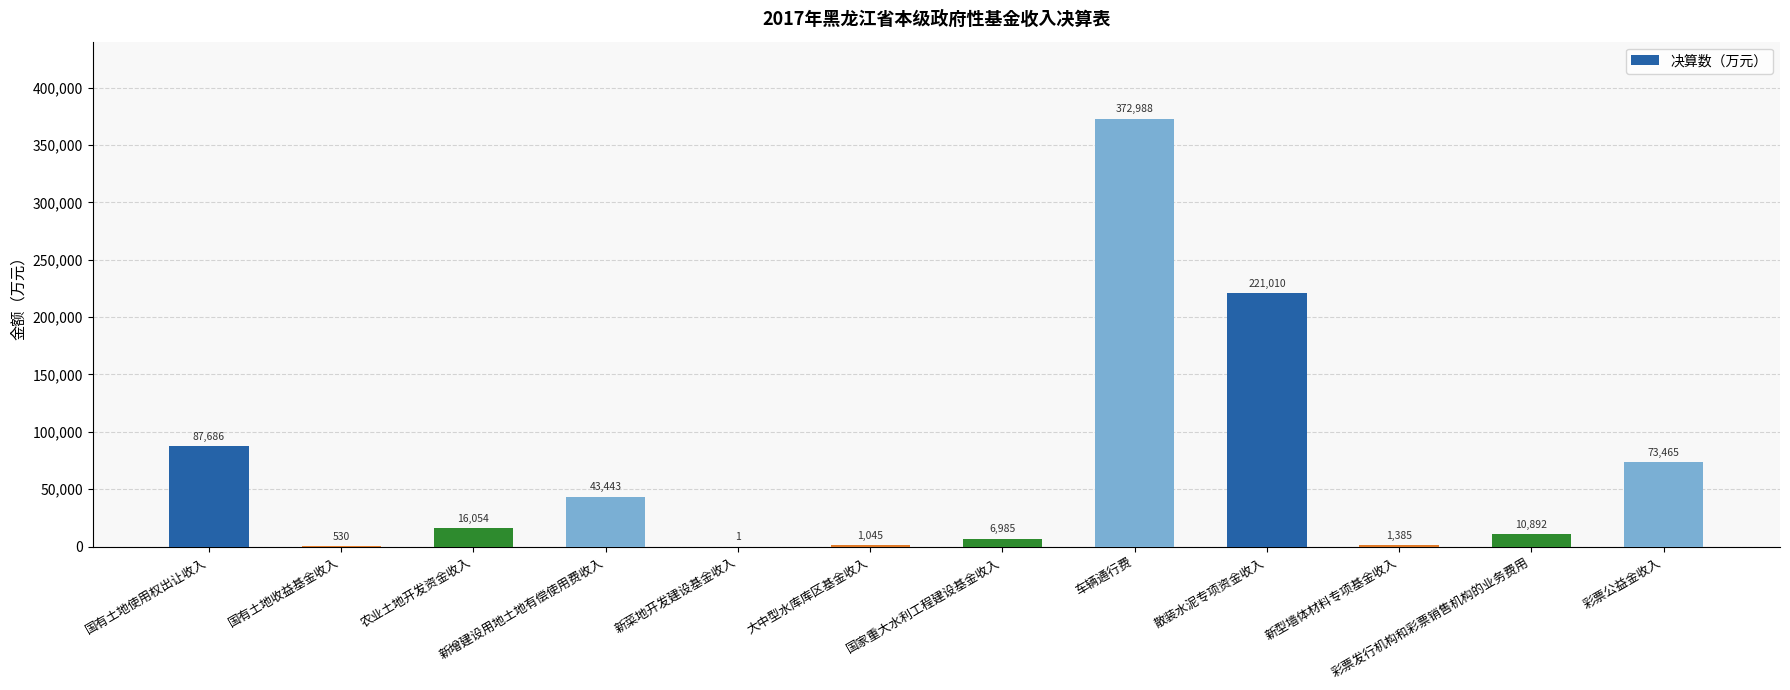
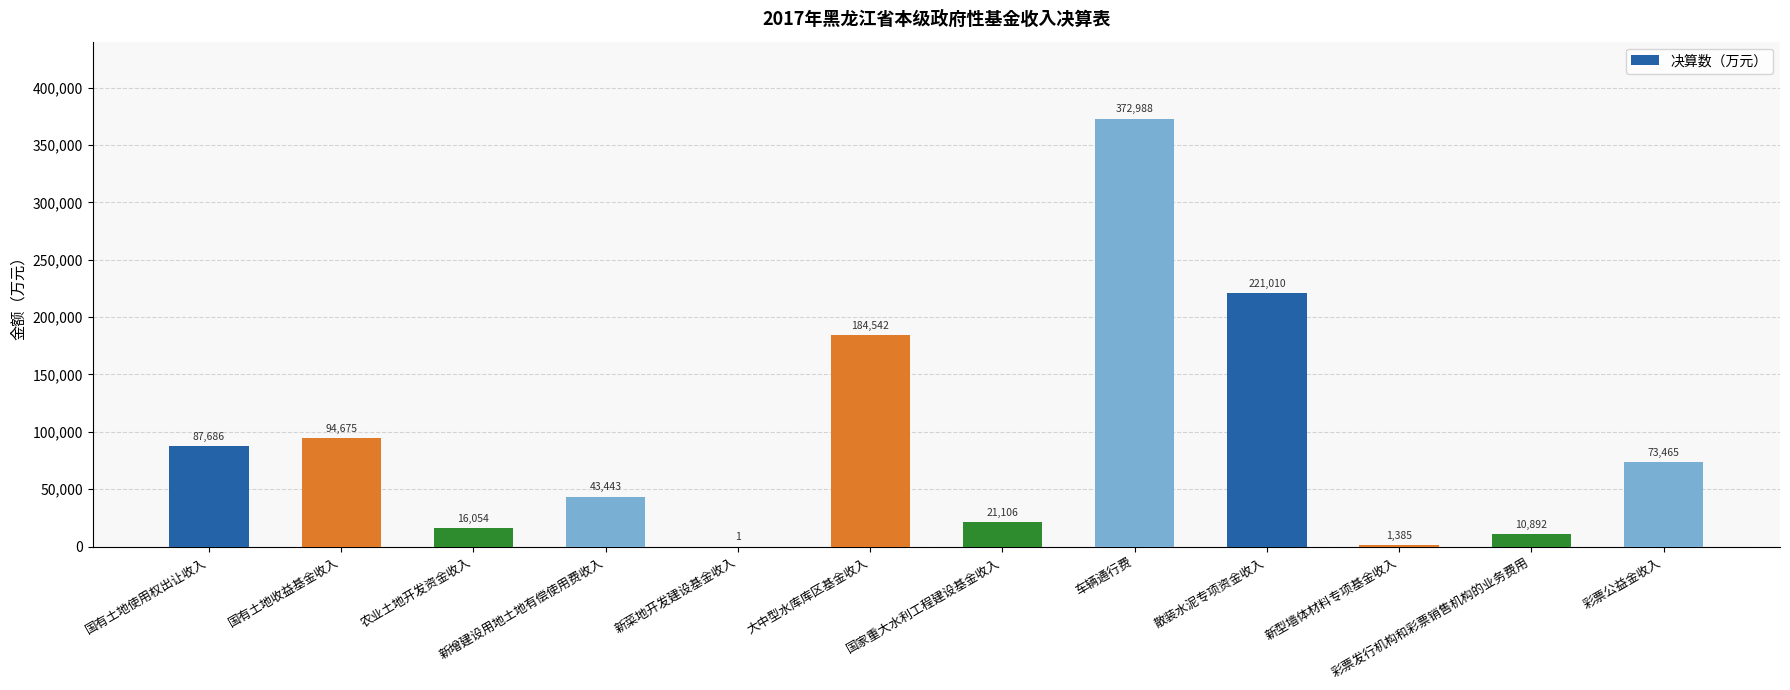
国有土地收益基金收入: 530 -> 94,675
大中型水库库区基金收入: 1,045 -> 184,542
国家重大水利工程建设基金收入: 6,985 -> 21,106
